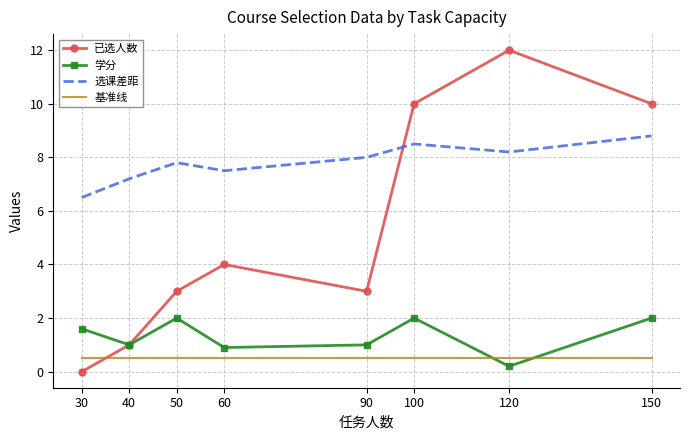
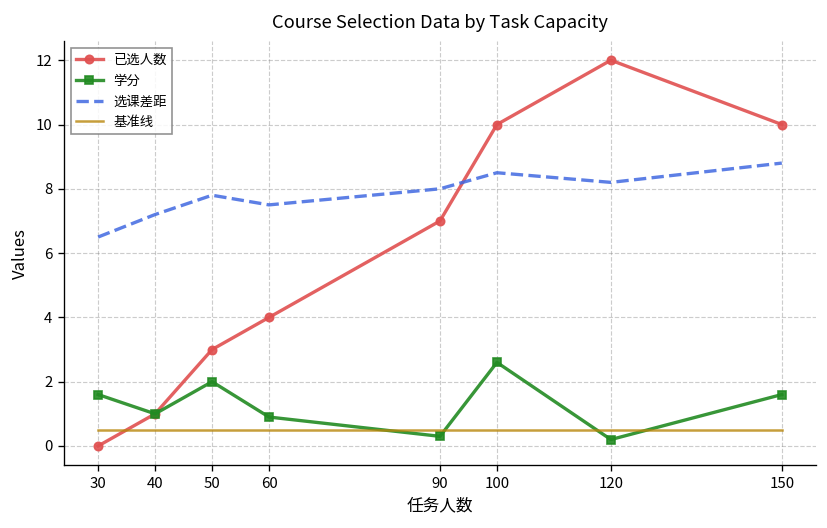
已选人数, 90: 3 -> 7
学分, 90: 1.0 -> 0.3
学分, 100: 2.0 -> 2.6
学分, 150: 2.0 -> 1.6
